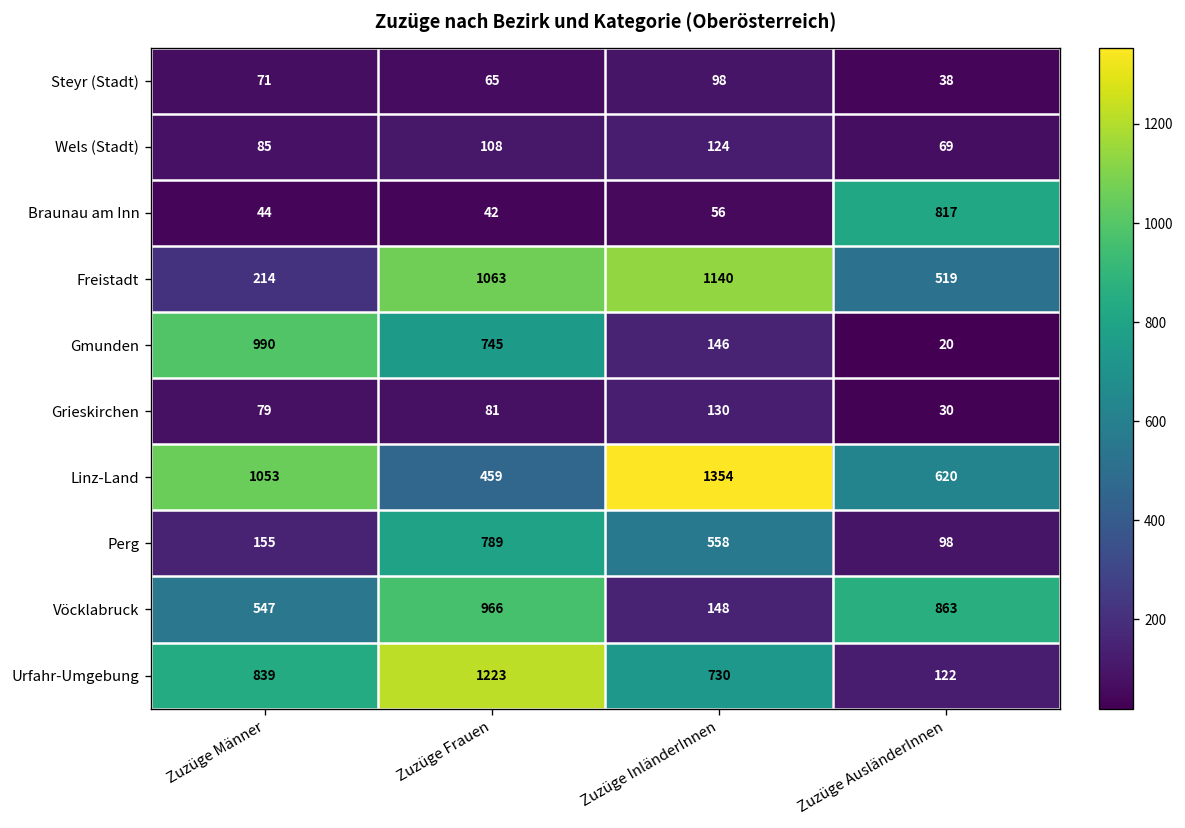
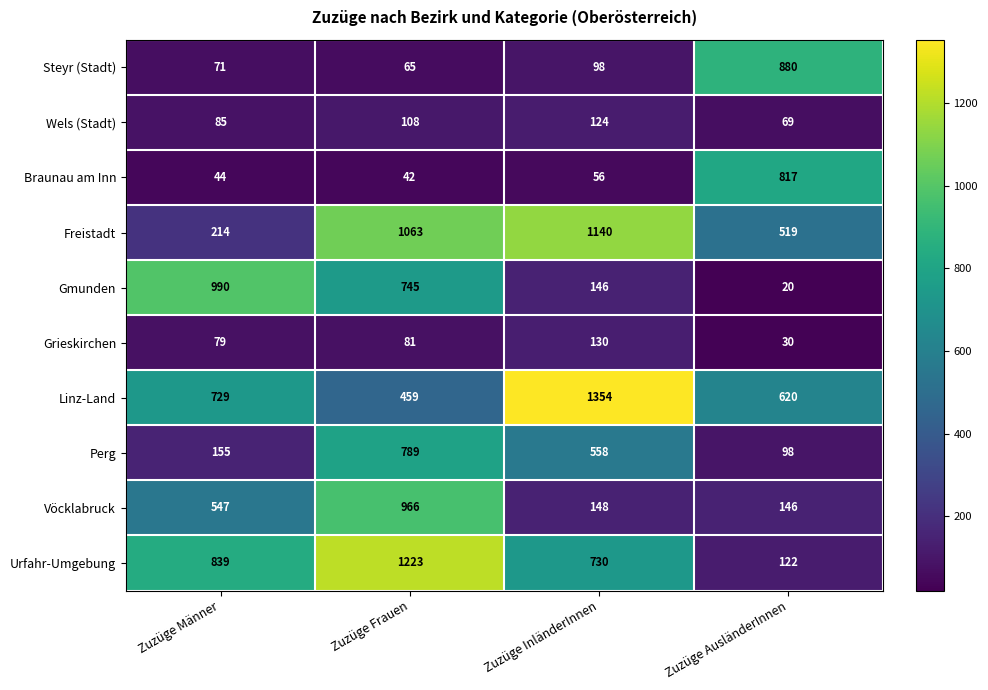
Steyr (Stadt), Zuzüge AusländerInnen: 38 -> 880
Linz-Land, Zuzüge Männer: 1053 -> 729
Vöcklabruck, Zuzüge AusländerInnen: 863 -> 146
